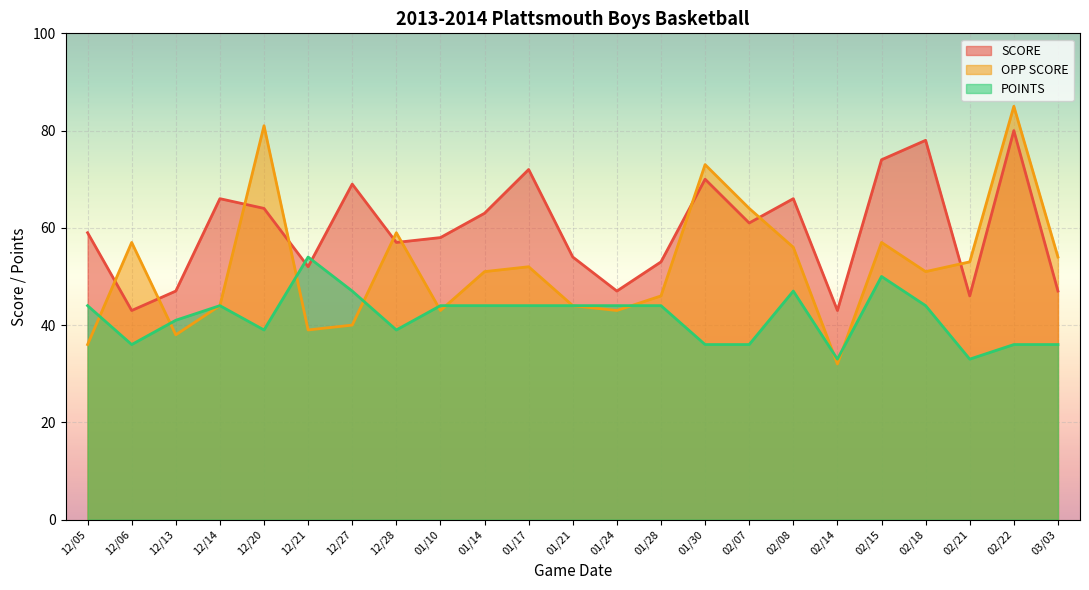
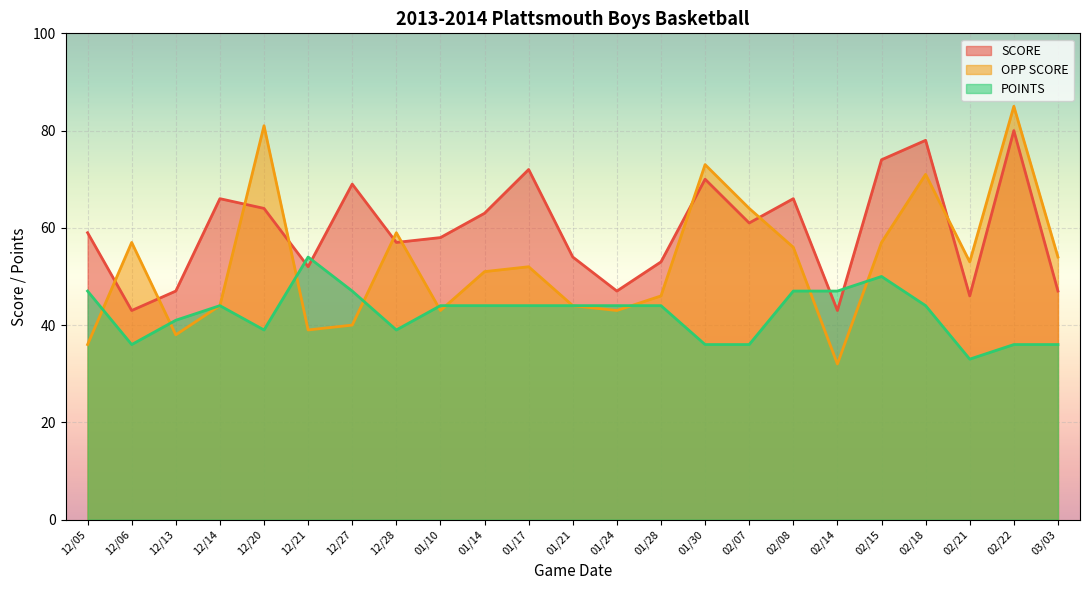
POINTS, 12/05: 44 -> 47
POINTS, 02/14: 33 -> 47
OPP SCORE, 02/18: 51 -> 71
